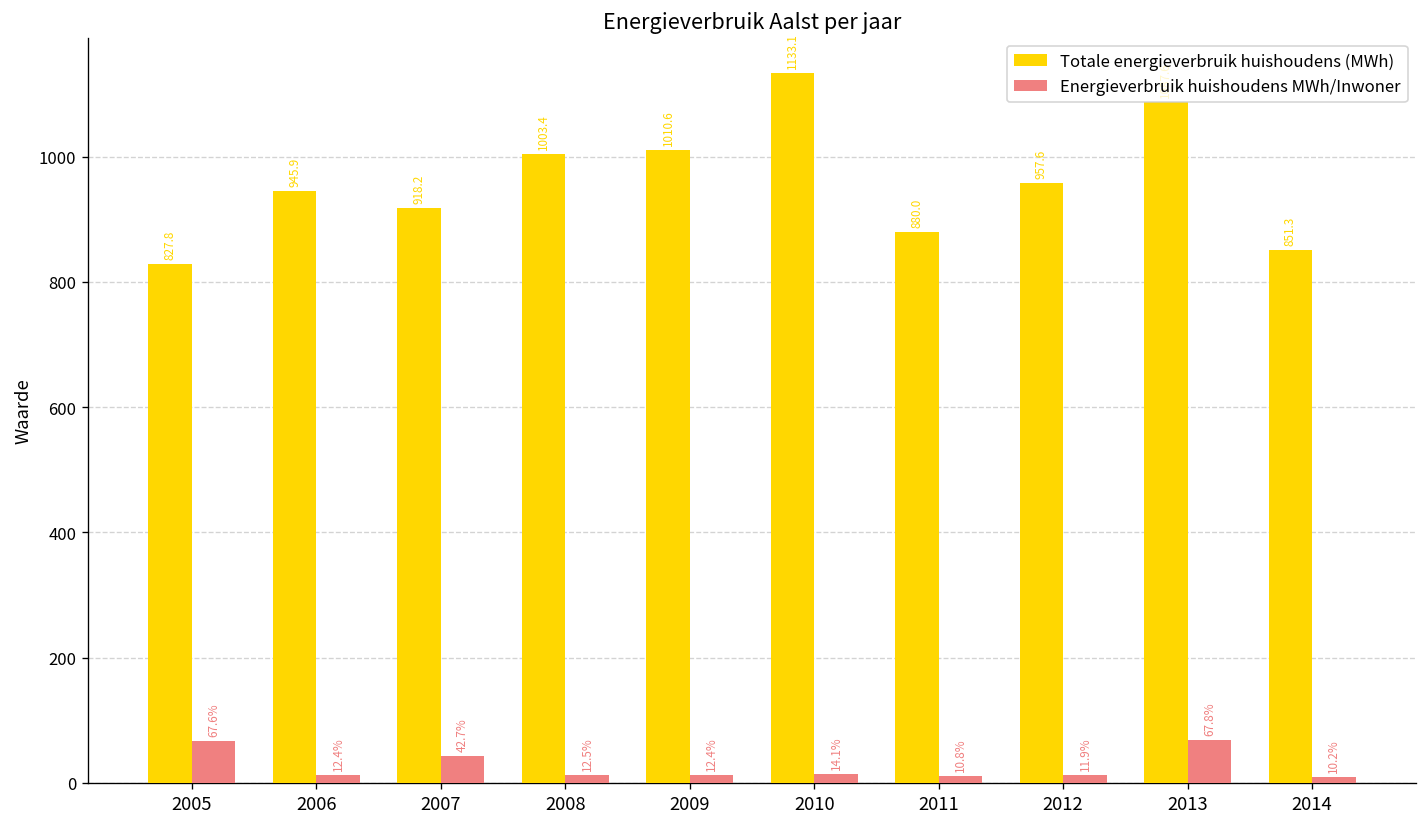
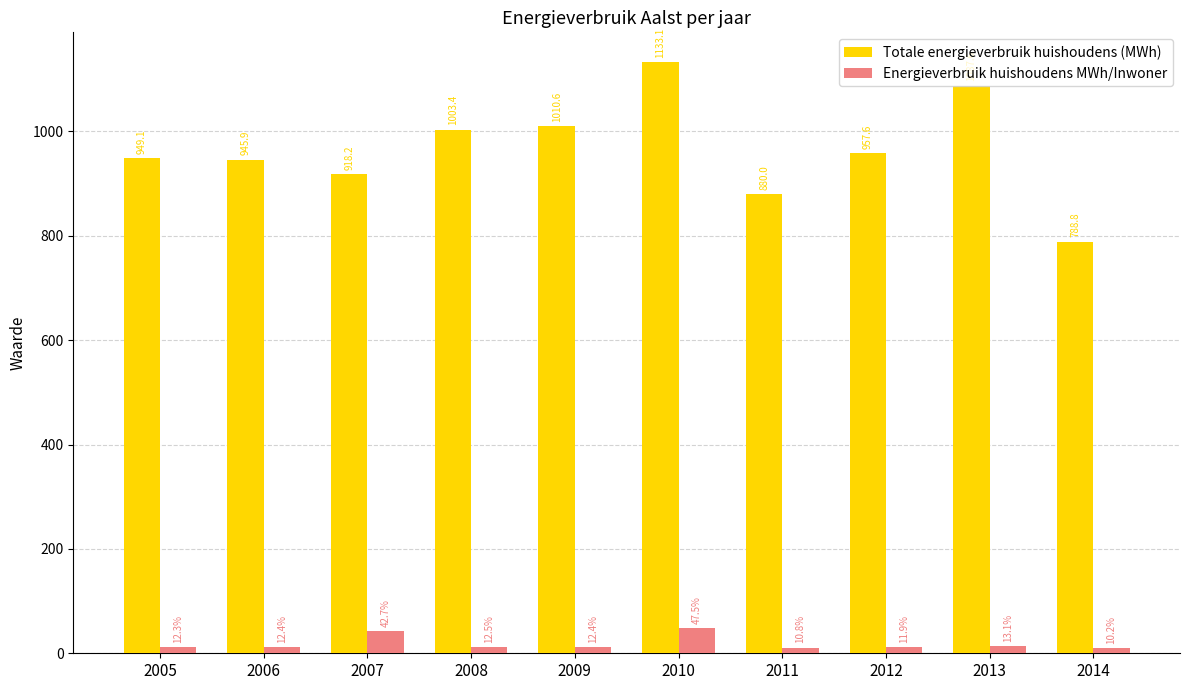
Totale energieverbruik huishoudens (MWh), 2005: 827.8 -> 949.1
Energieverbruik huishoudens MWh/Inwoner, 2005: 67.6% -> 12.3%
Energieverbruik huishoudens MWh/Inwoner, 2010: 14.1% -> 47.5%
Energieverbruik huishoudens MWh/Inwoner, 2013: 67.8% -> 13.1%
Totale energieverbruik huishoudens (MWh), 2014: 851.3 -> 788.8
